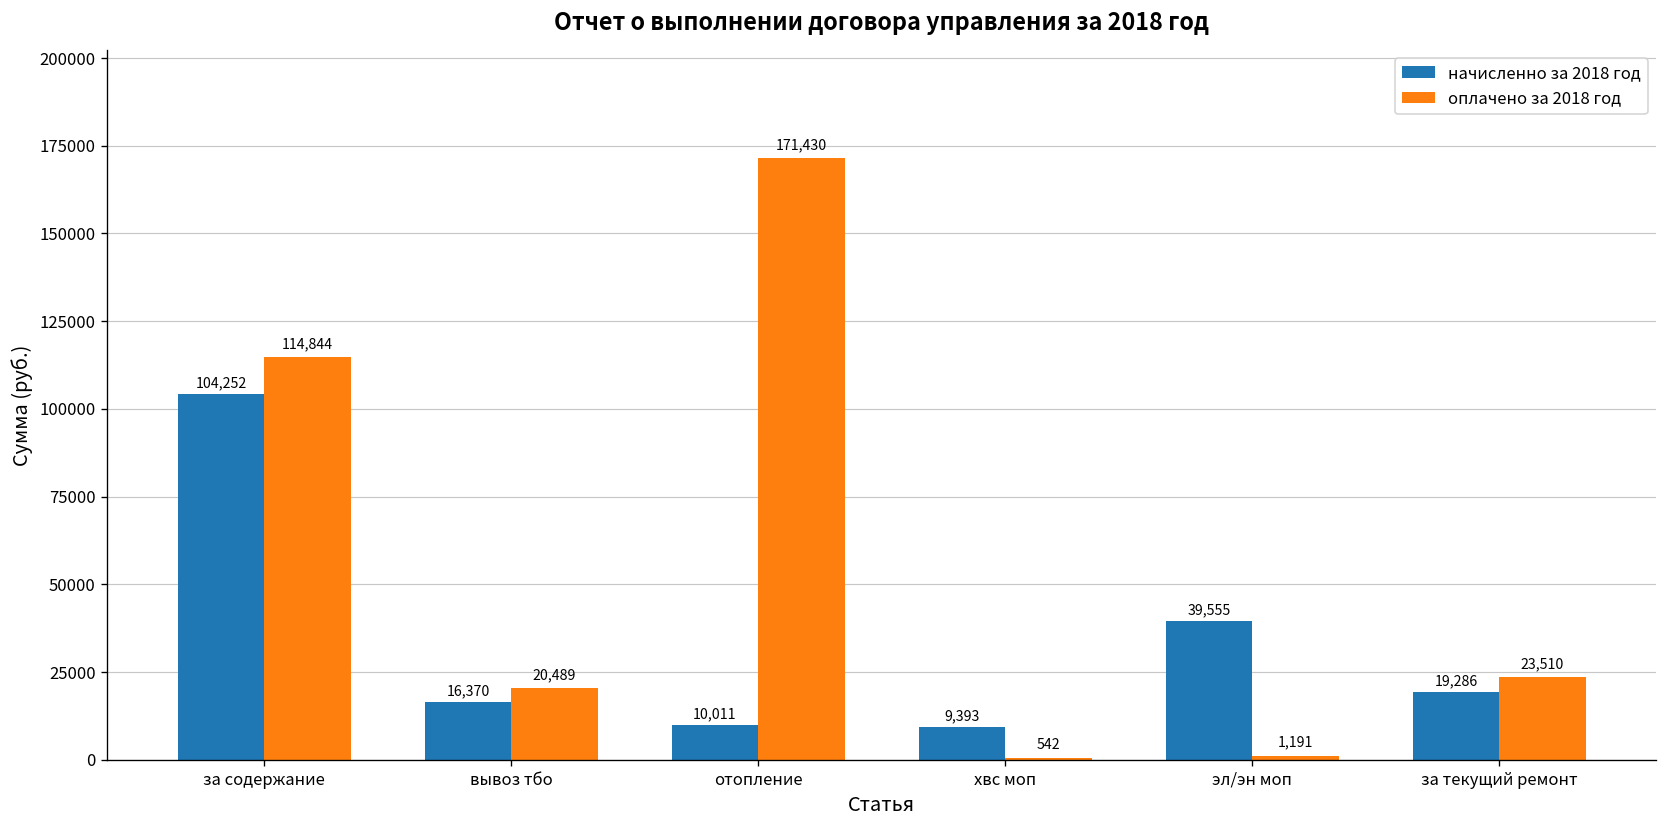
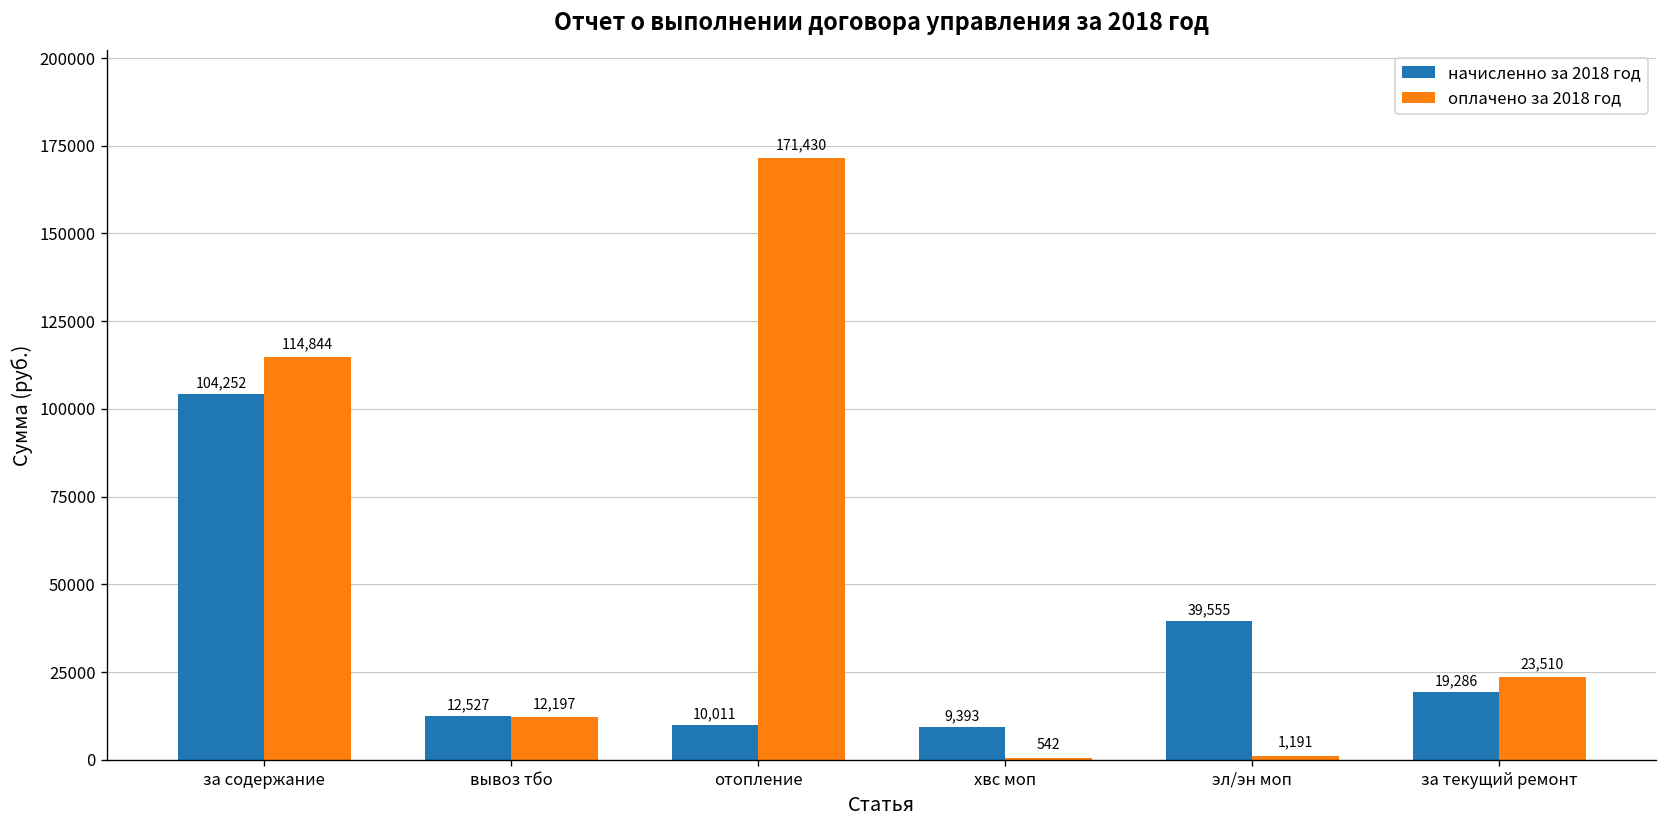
начисленно за 2018 год, вывоз тбо: 16,370 -> 12,527
оплачено за 2018 год, вывоз тбо: 20,489 -> 12,197
